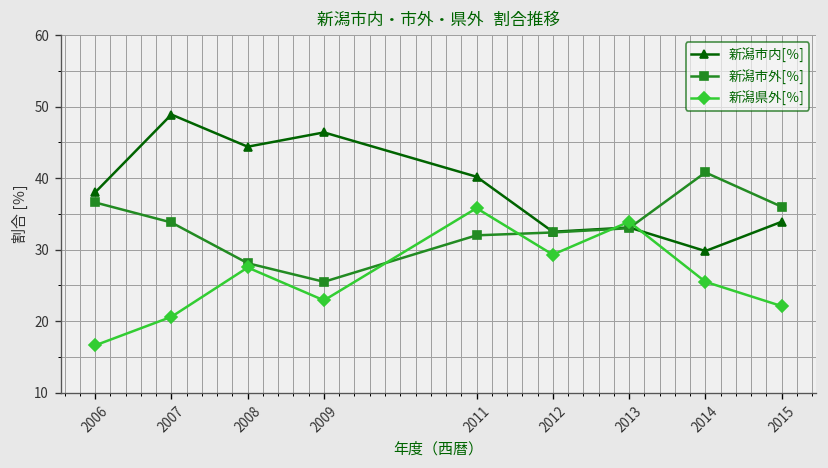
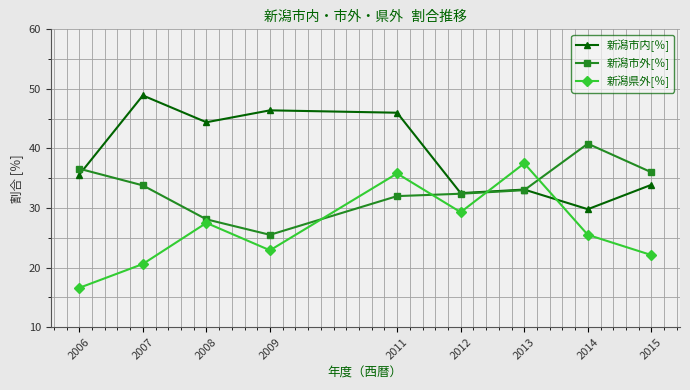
新潟市内[％], 2006: 38 -> 36
新潟市内[％], 2011: 40 -> 46
新潟県外[％], 2013: 34 -> 38
